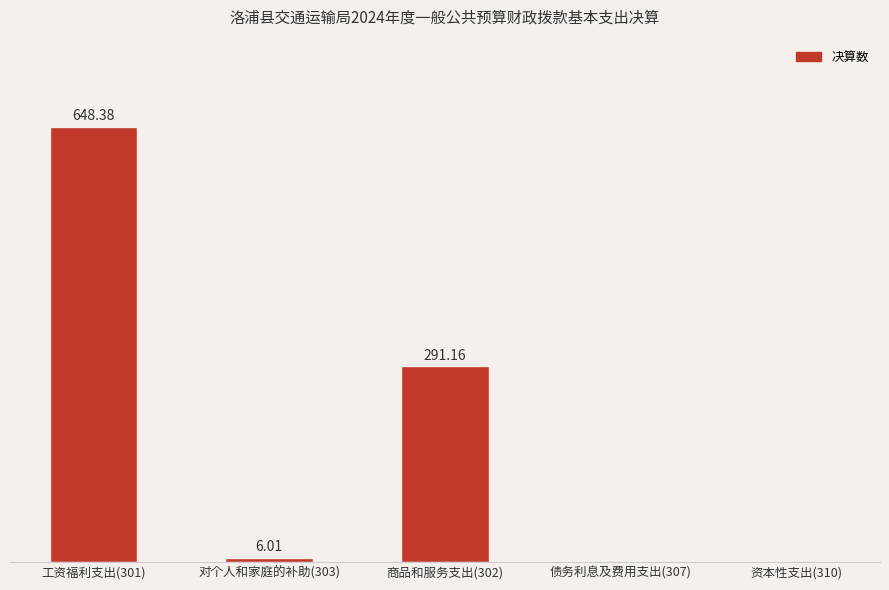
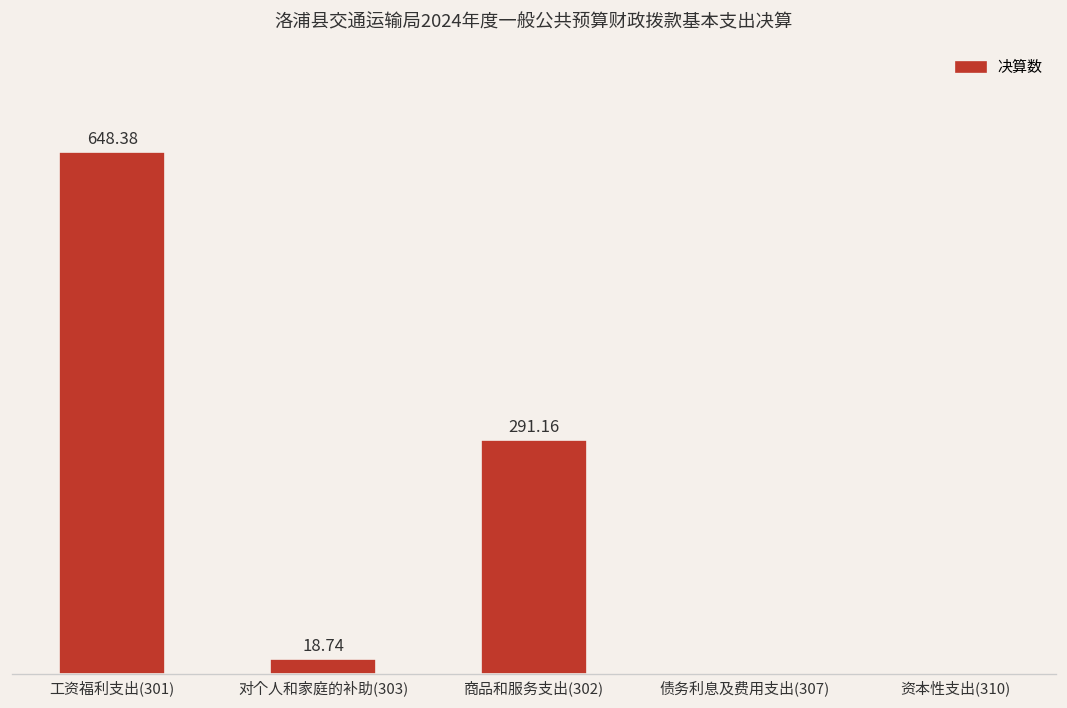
对个人和家庭的补助(303): 6.01 -> 18.74
